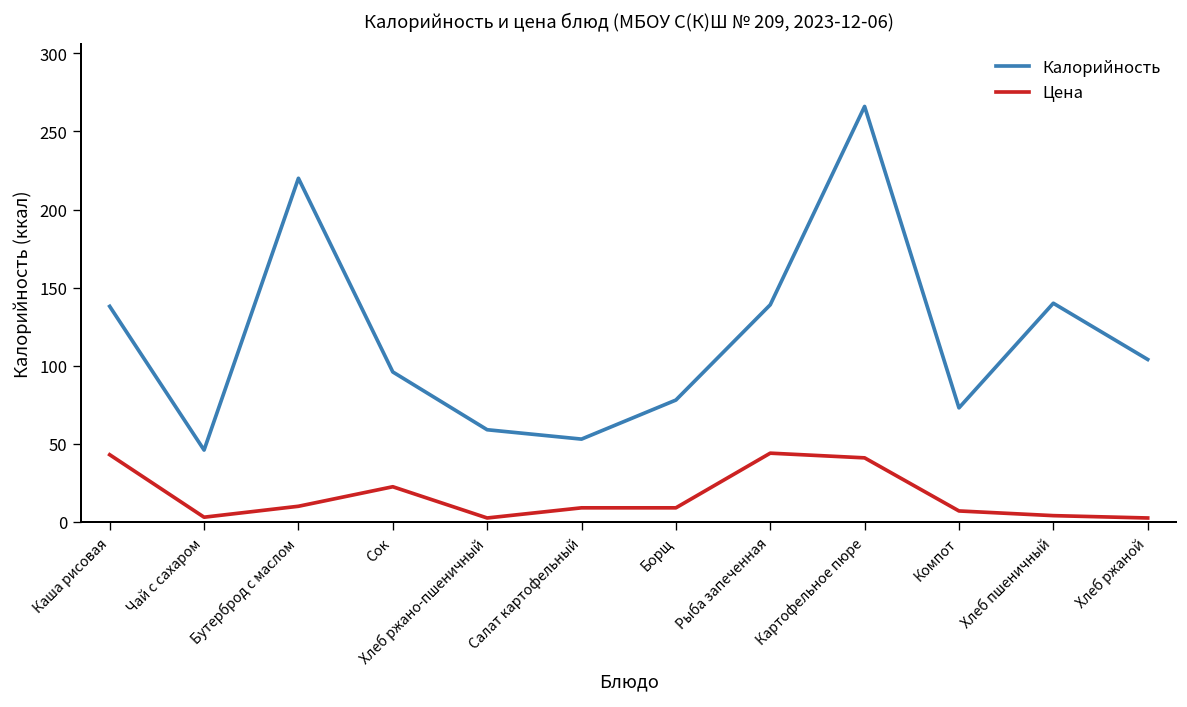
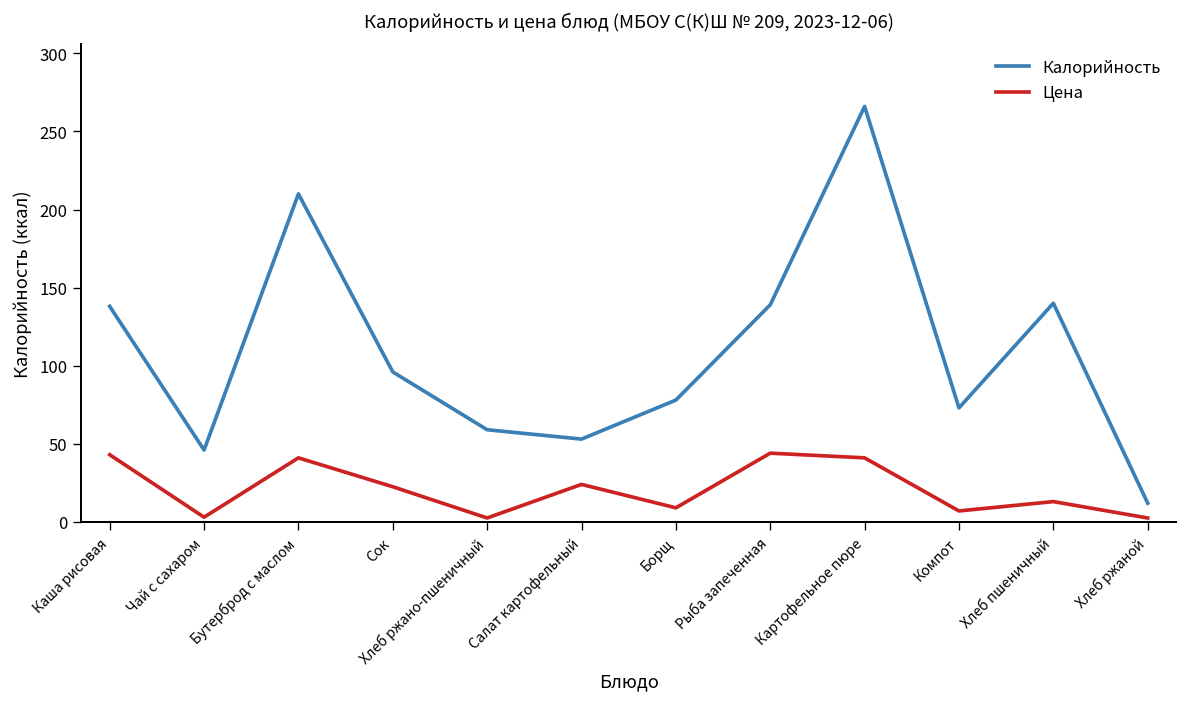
Калорийность, Бутерброд с маслом: 220 -> 210
Цена, Бутерброд с маслом: 10 -> 41
Цена, Салат картофельный: 9 -> 24
Цена, Хлеб пшеничный: 4 -> 13
Калорийность, Хлеб ржаной: 104 -> 12
